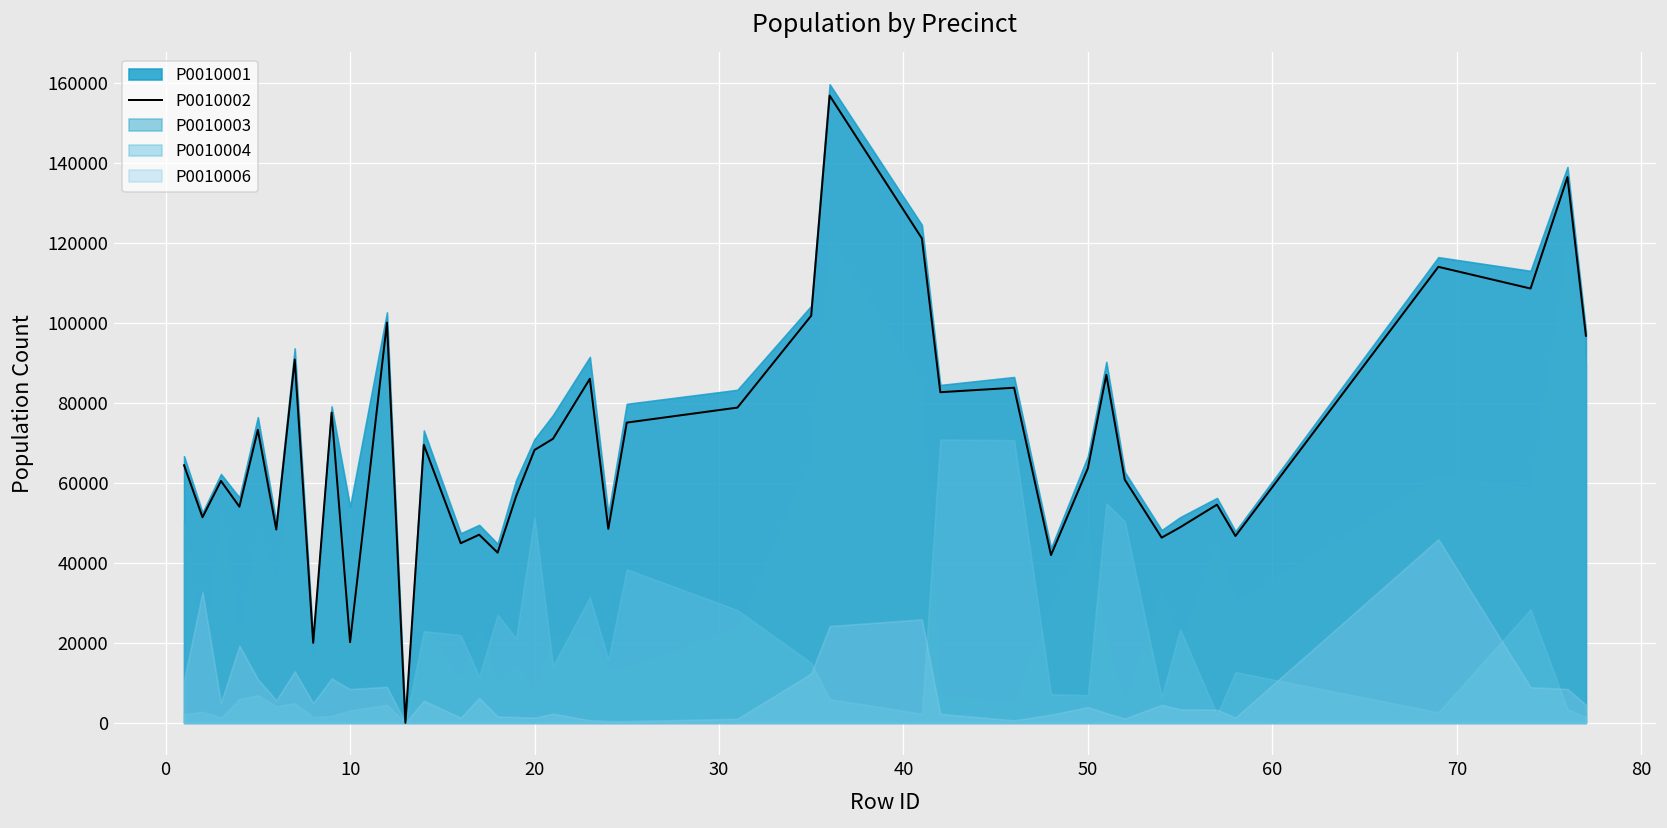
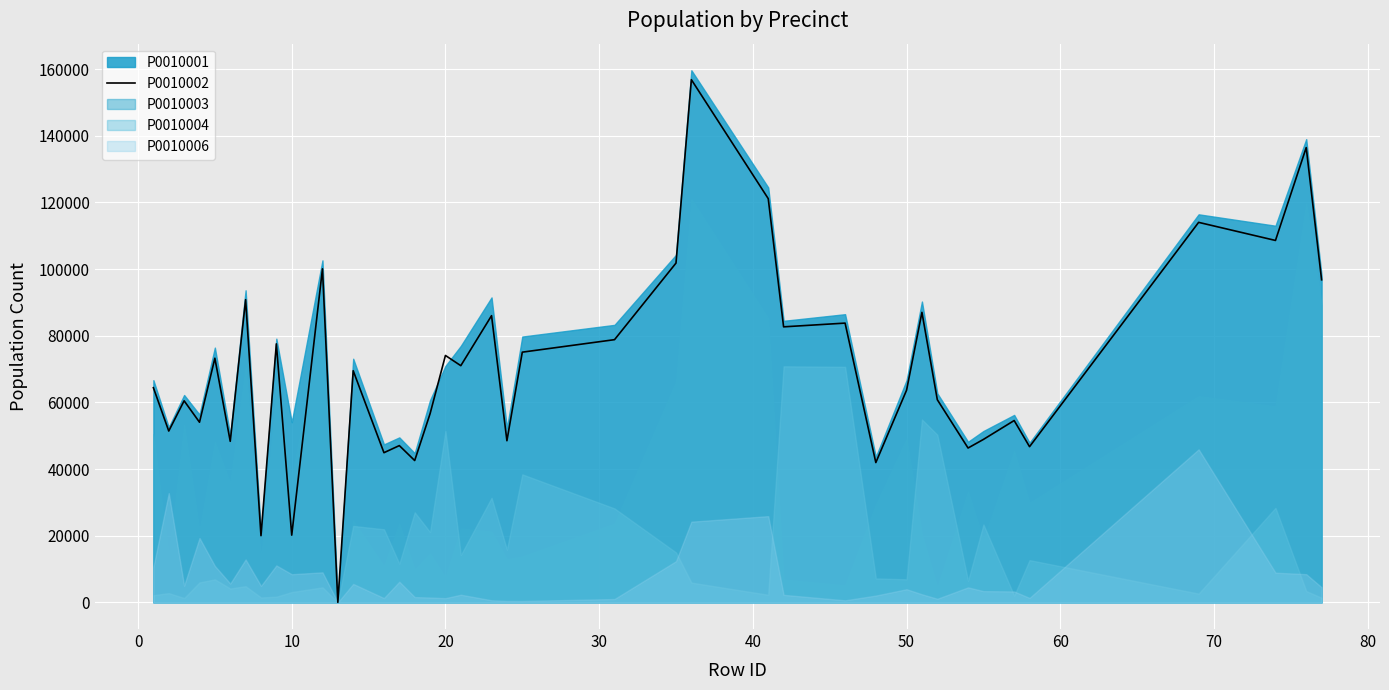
P0010002, 20: 68000 -> 74000
